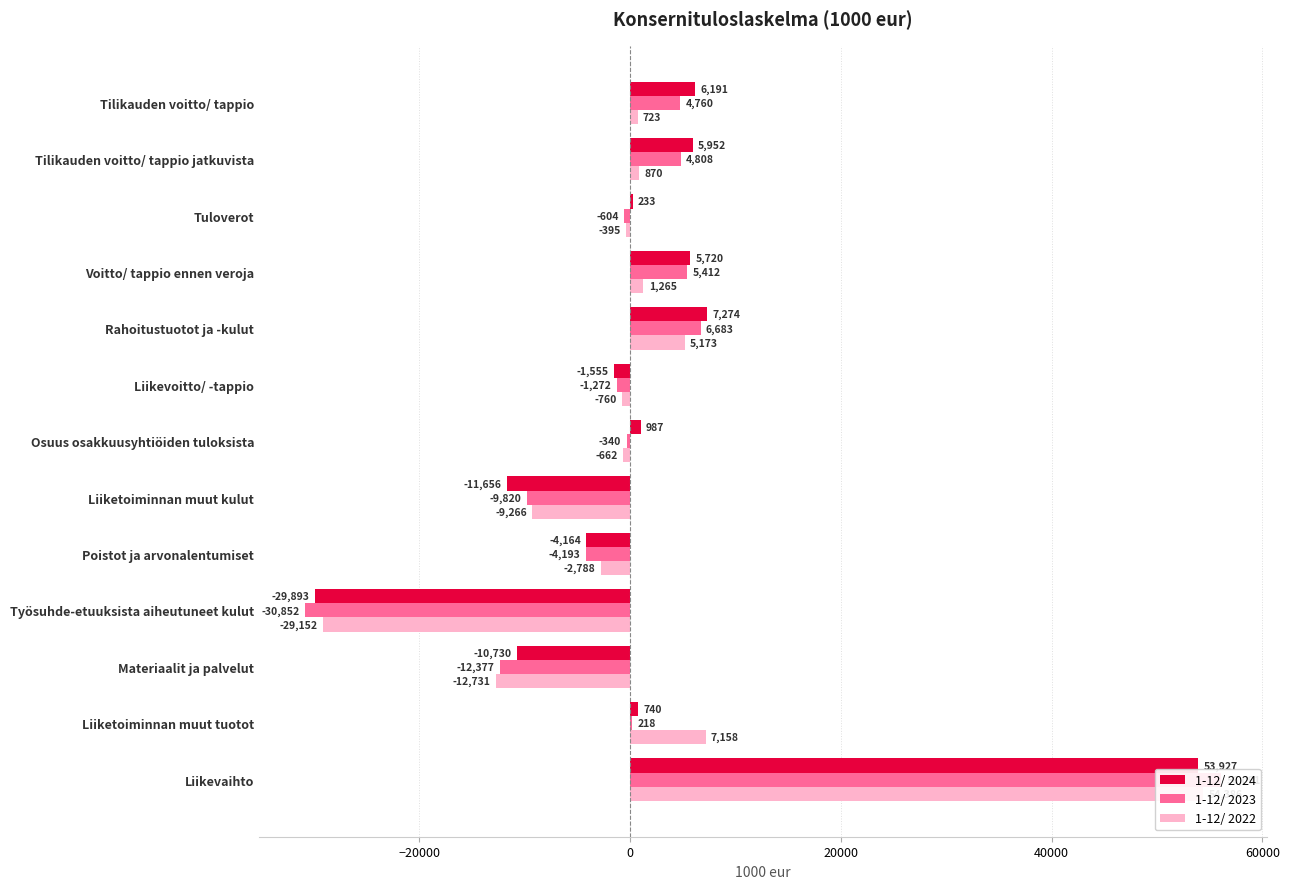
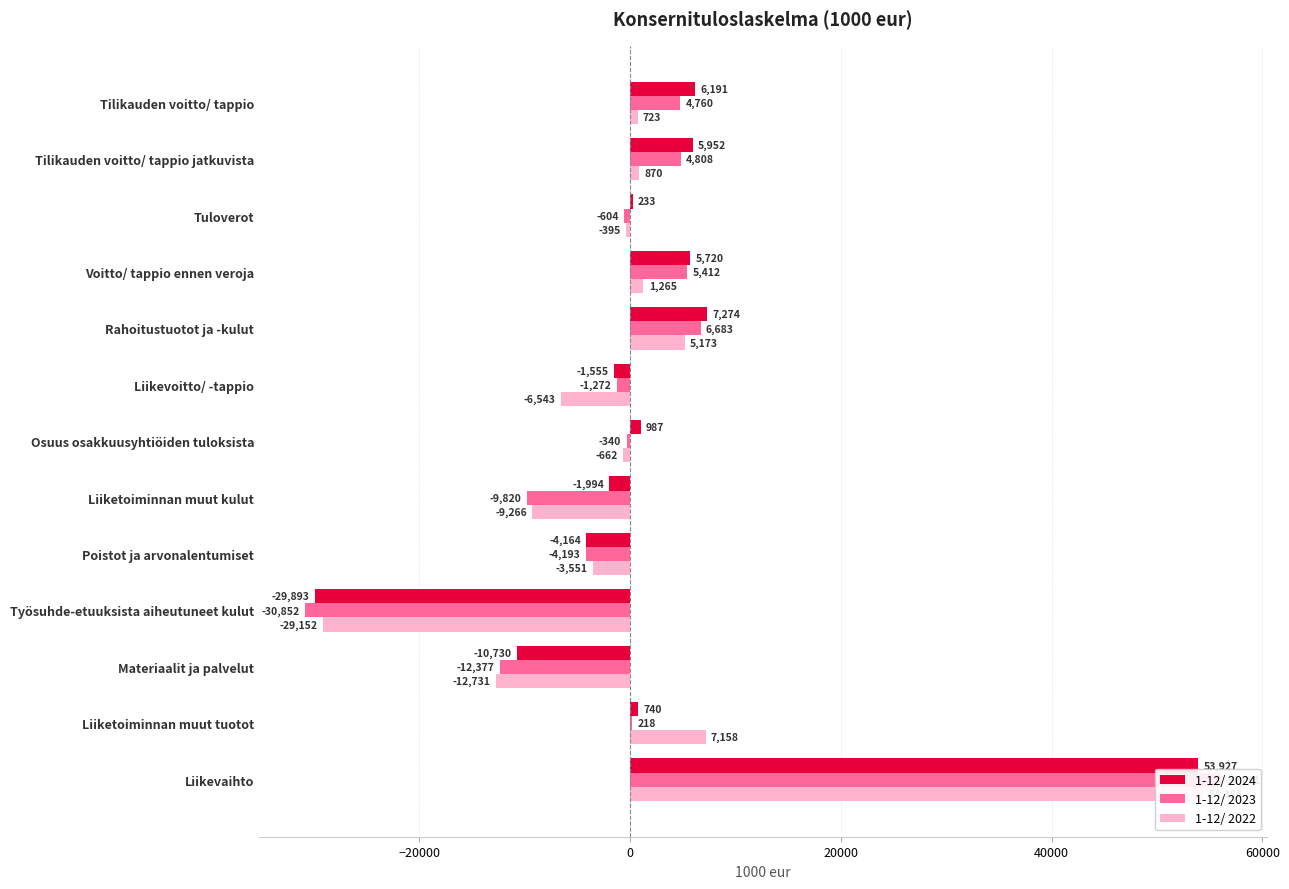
1-12/ 2022, Liikevoitto/ -tappio: -760 -> -6,543
1-12/ 2024, Liiketoiminnan muut kulut: -11,656 -> -1,994
1-12/ 2022, Poistot ja arvonalentumiset: -2,788 -> -3,551
